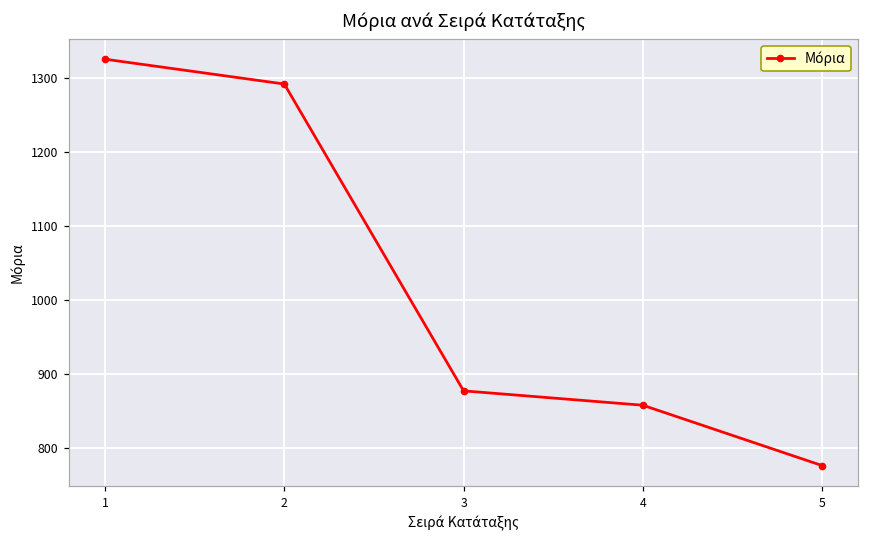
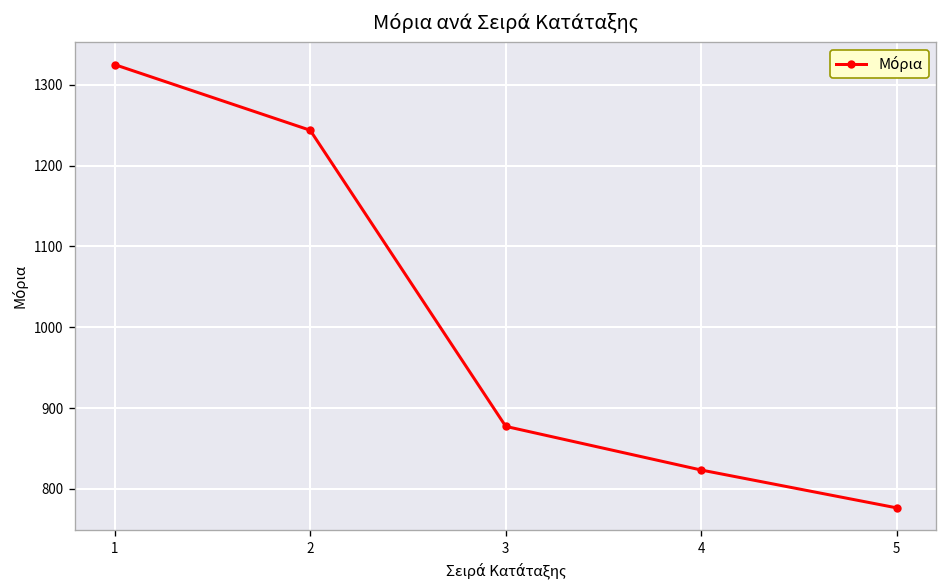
2: 1290 -> 1240
4: 860 -> 820
